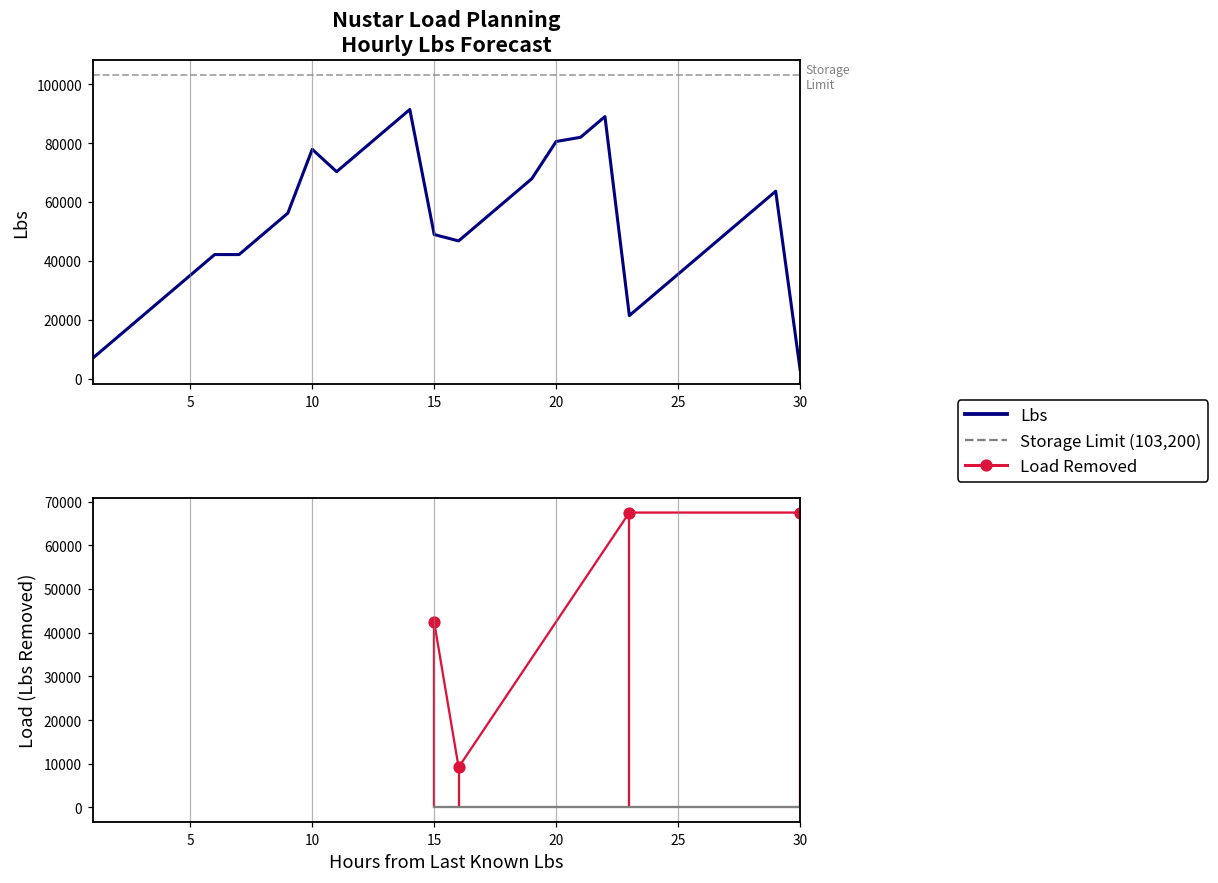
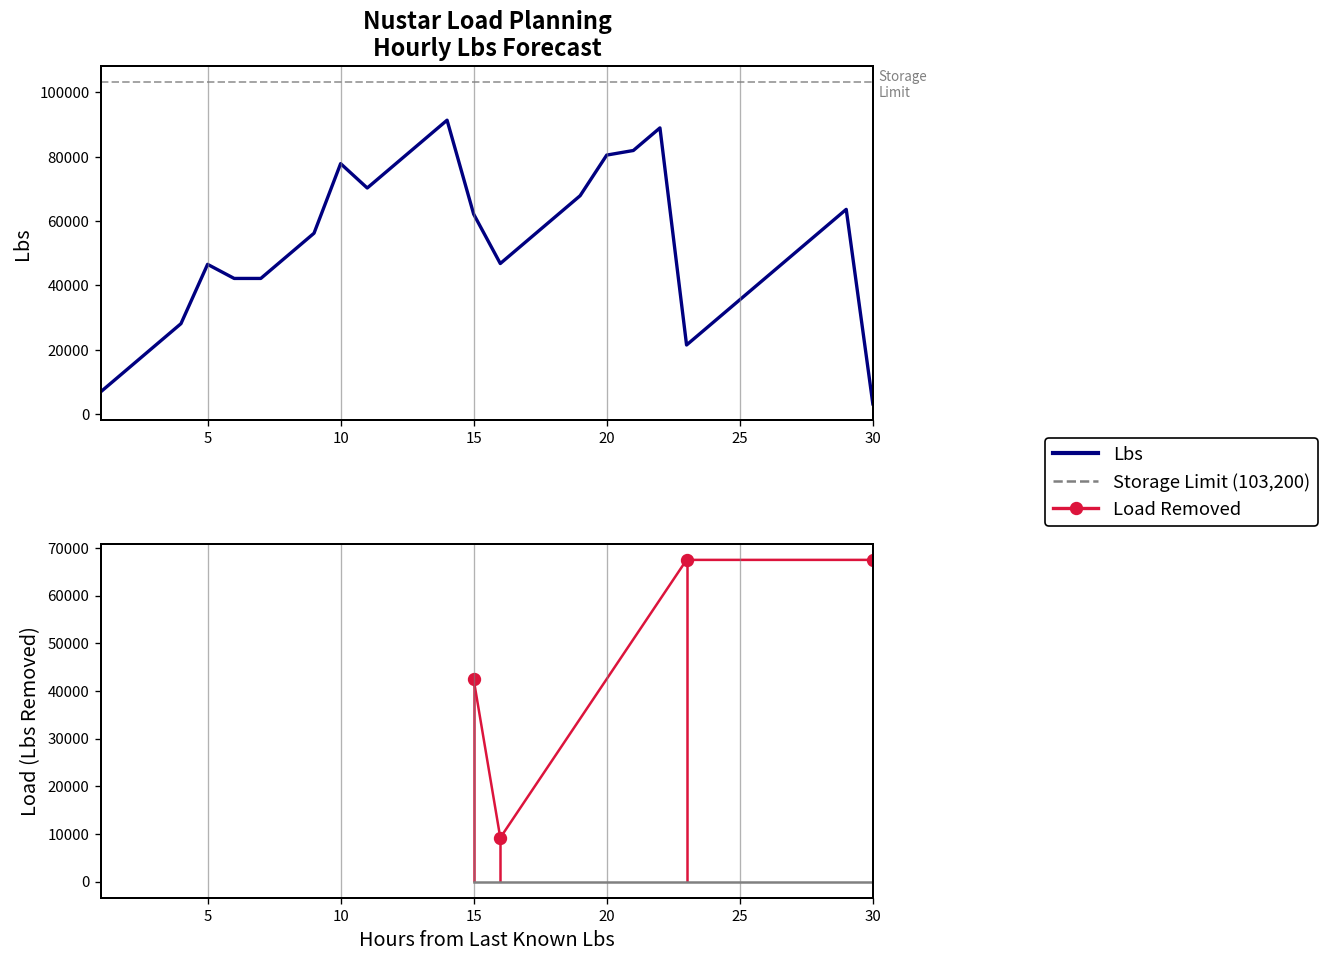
Nustar Load Planning Hourly Lbs Forecast, 5: 35000 -> 47000
Nustar Load Planning Hourly Lbs Forecast, 15: 49000 -> 62000
